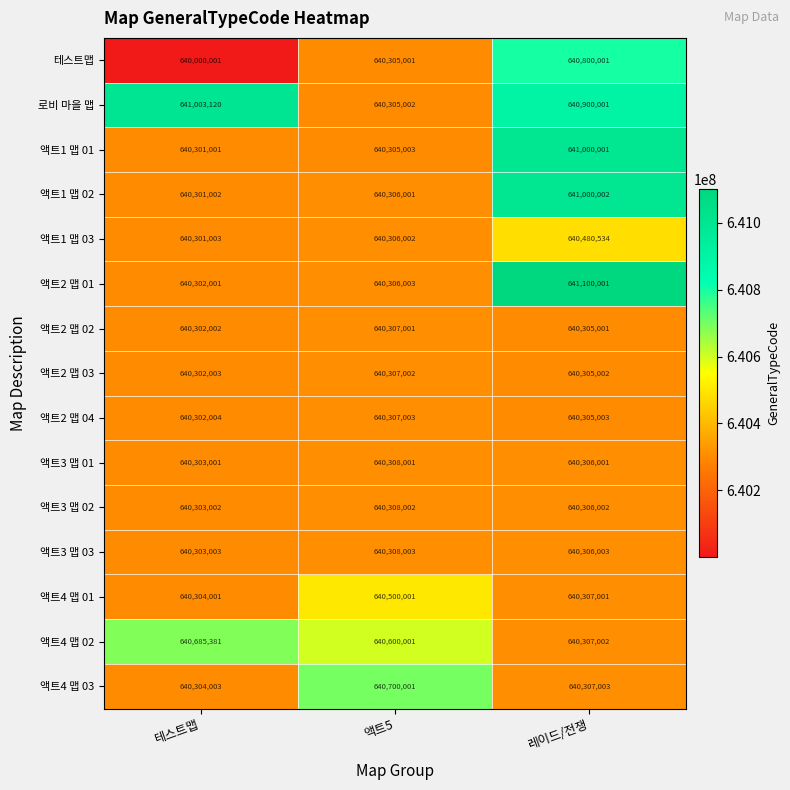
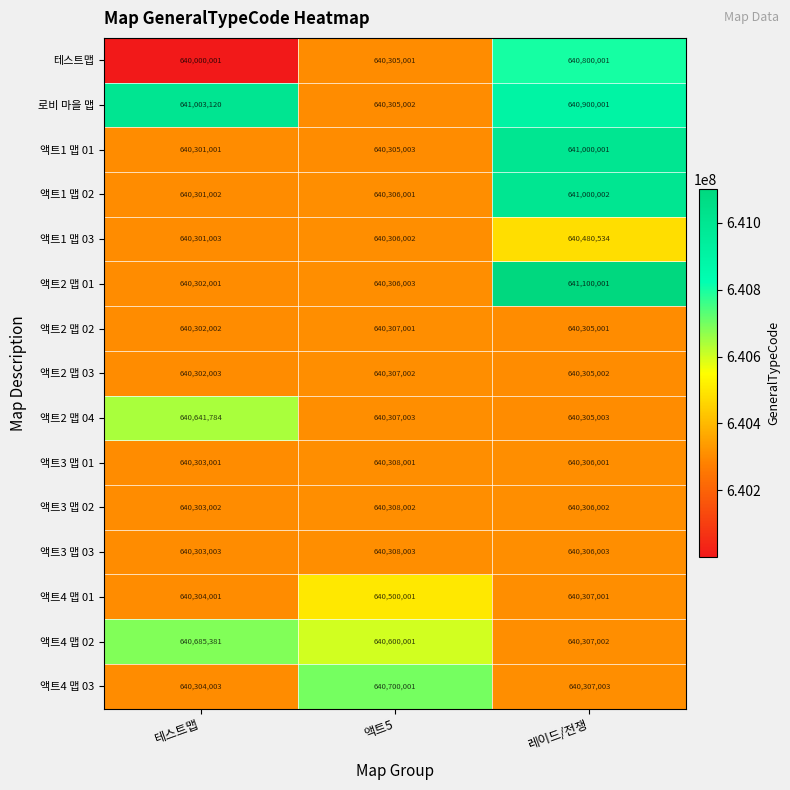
액트2 맵 04, 테스트맵: 640,302,004 -> 640,641,784
